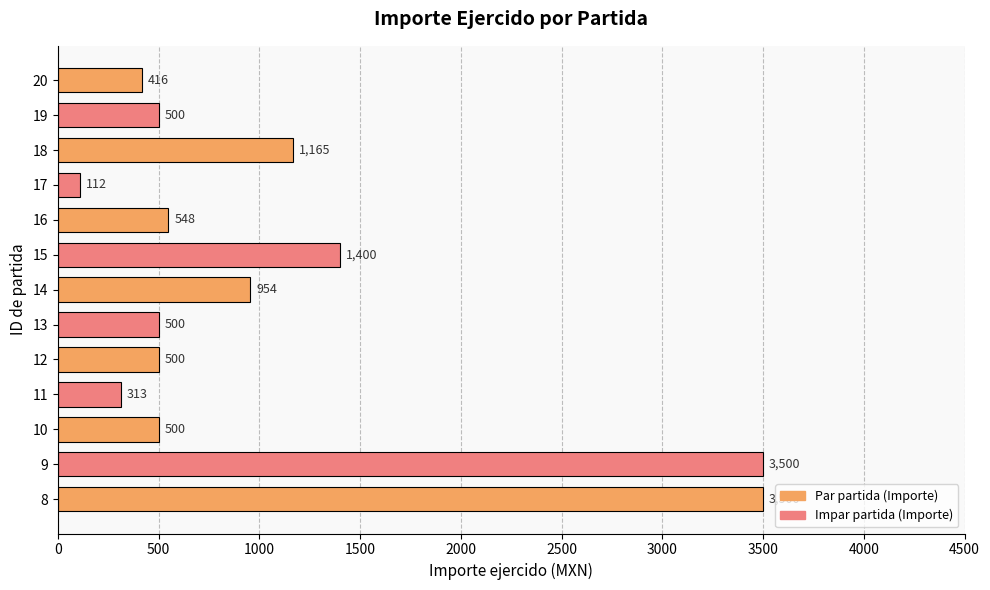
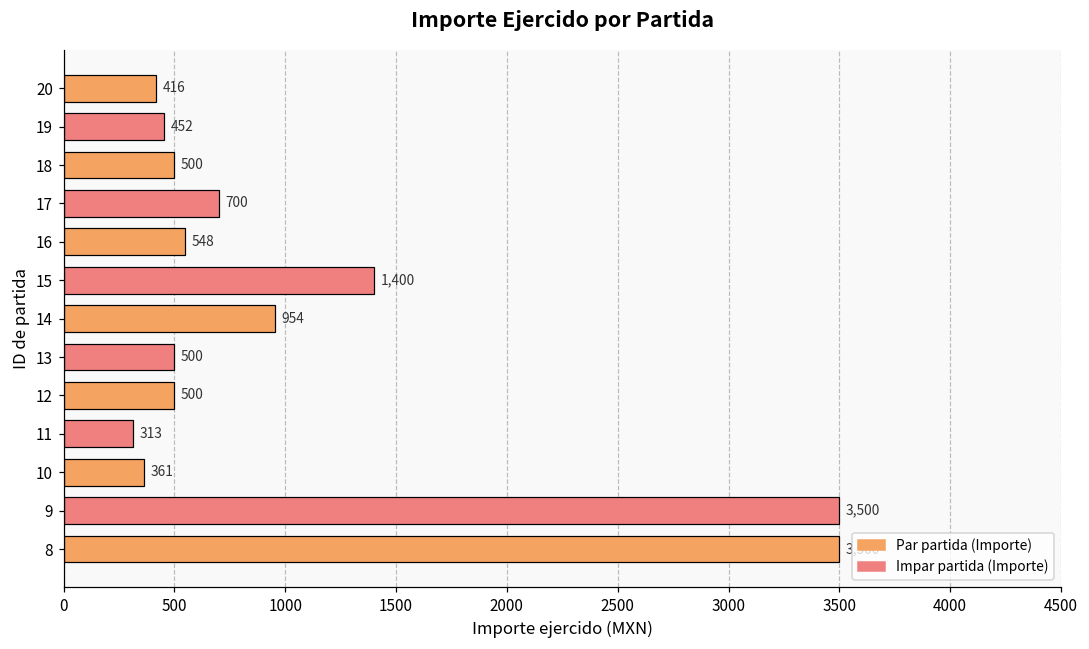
19: 500 -> 452
18: 1,165 -> 500
17: 112 -> 700
10: 500 -> 361
